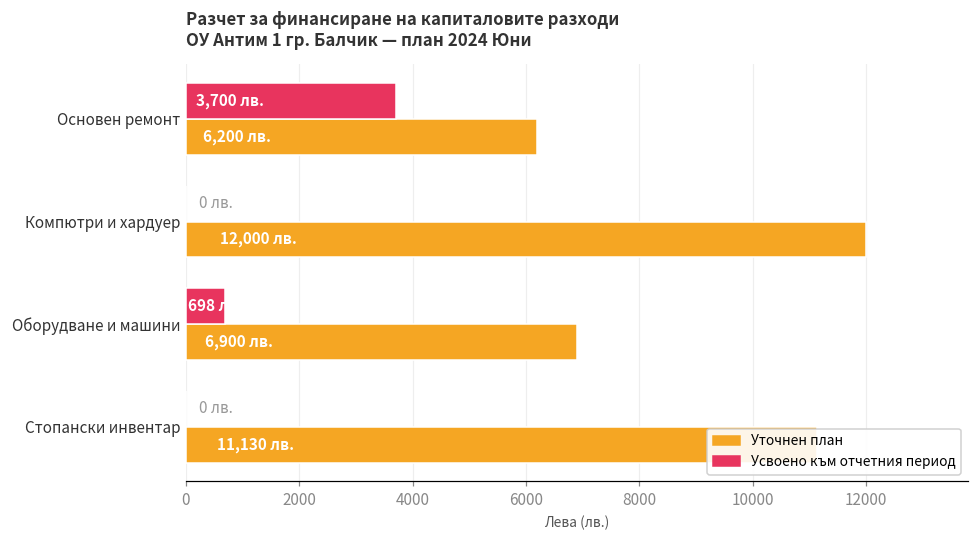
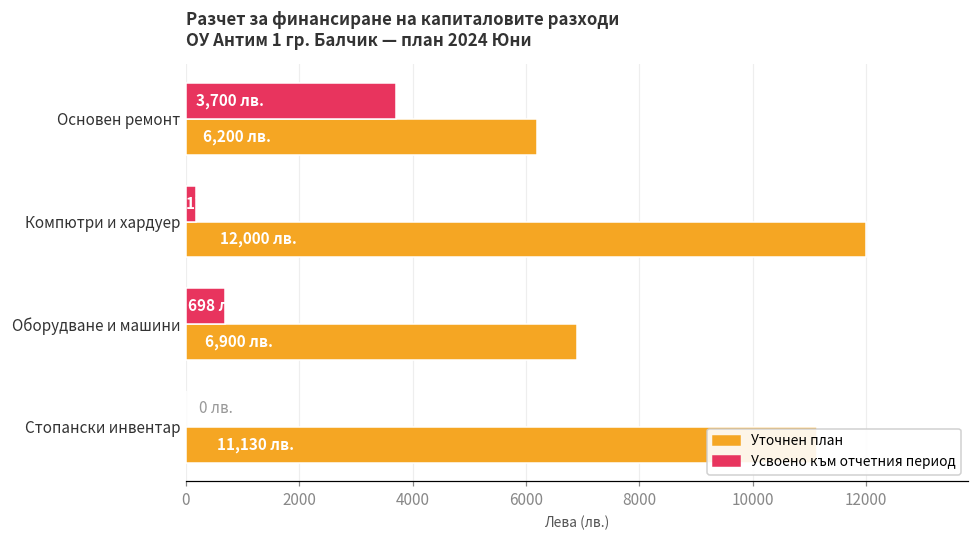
Усвоено към отчетния период, Компютри и хардуер: 0 -> 200
